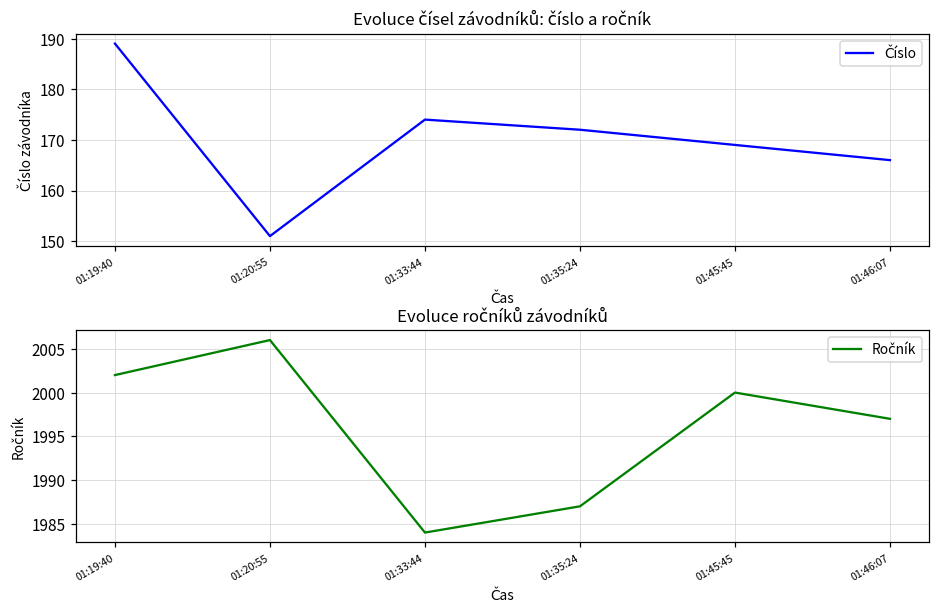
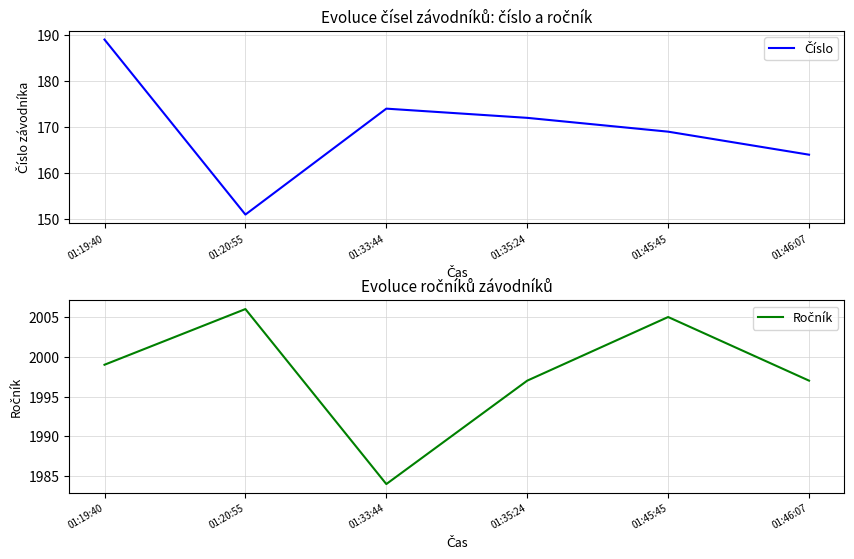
Evoluce čísel závodníků: číslo a ročník, 01:46:07: 166 -> 164
Evoluce ročníků závodníků, 01:19:40: 2002 -> 1999
Evoluce ročníků závodníků, 01:35:24: 1987 -> 1997
Evoluce ročníků závodníků, 01:45:45: 2000 -> 2005
